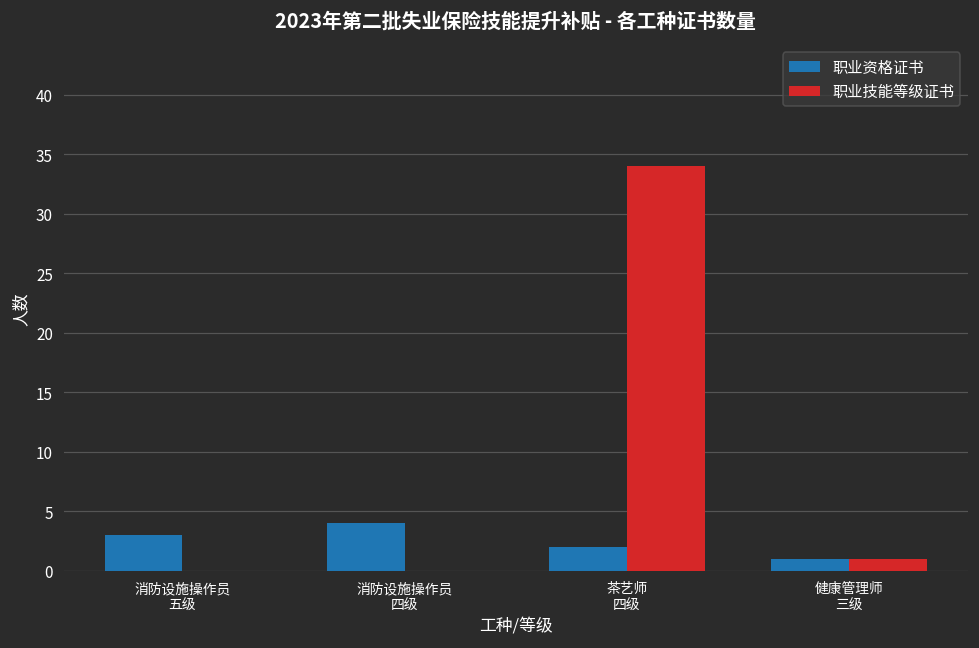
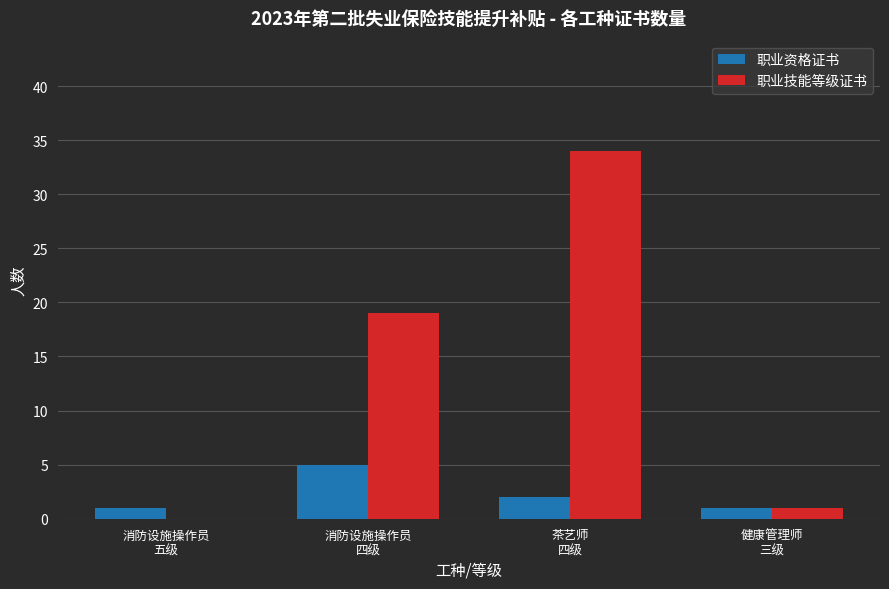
职业资格证书, 消防设施操作员 五级: 3 -> 1
职业资格证书, 消防设施操作员 四级: 4 -> 5
职业技能等级证书, 消防设施操作员 四级: 0 -> 19
